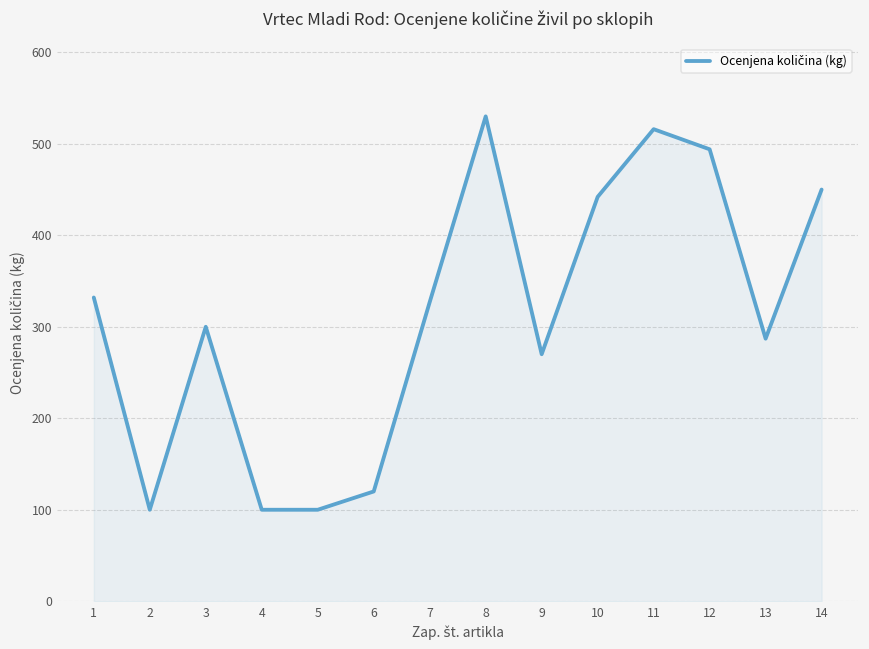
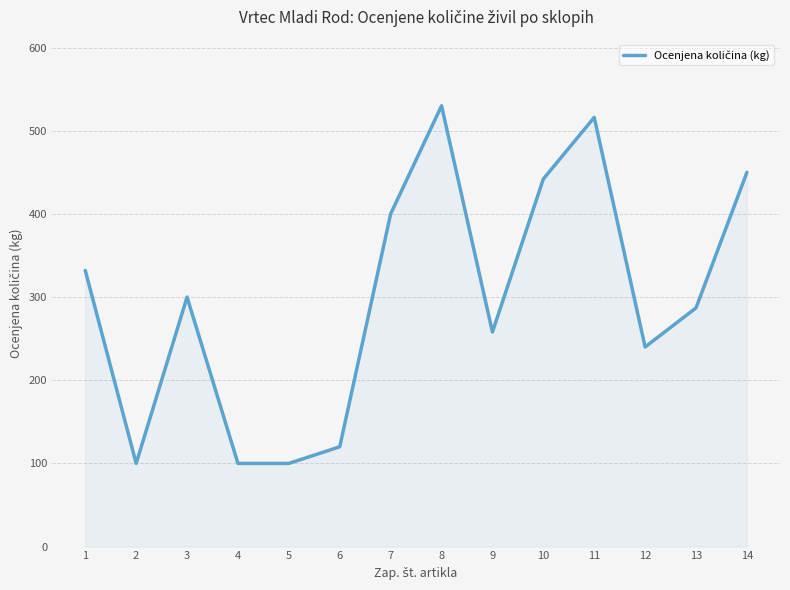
7: 330 -> 400
9: 270 -> 260
12: 490 -> 240
